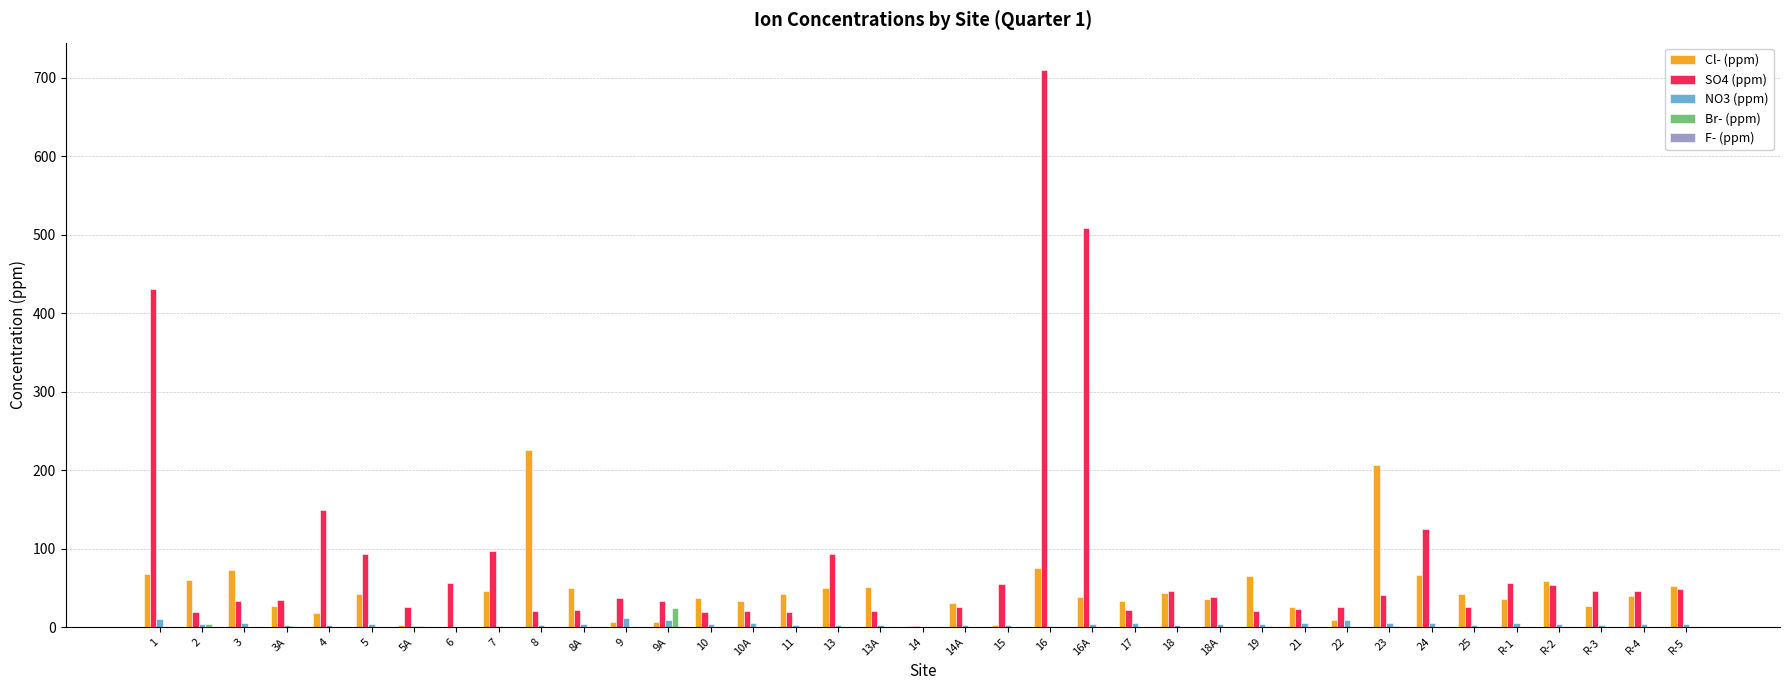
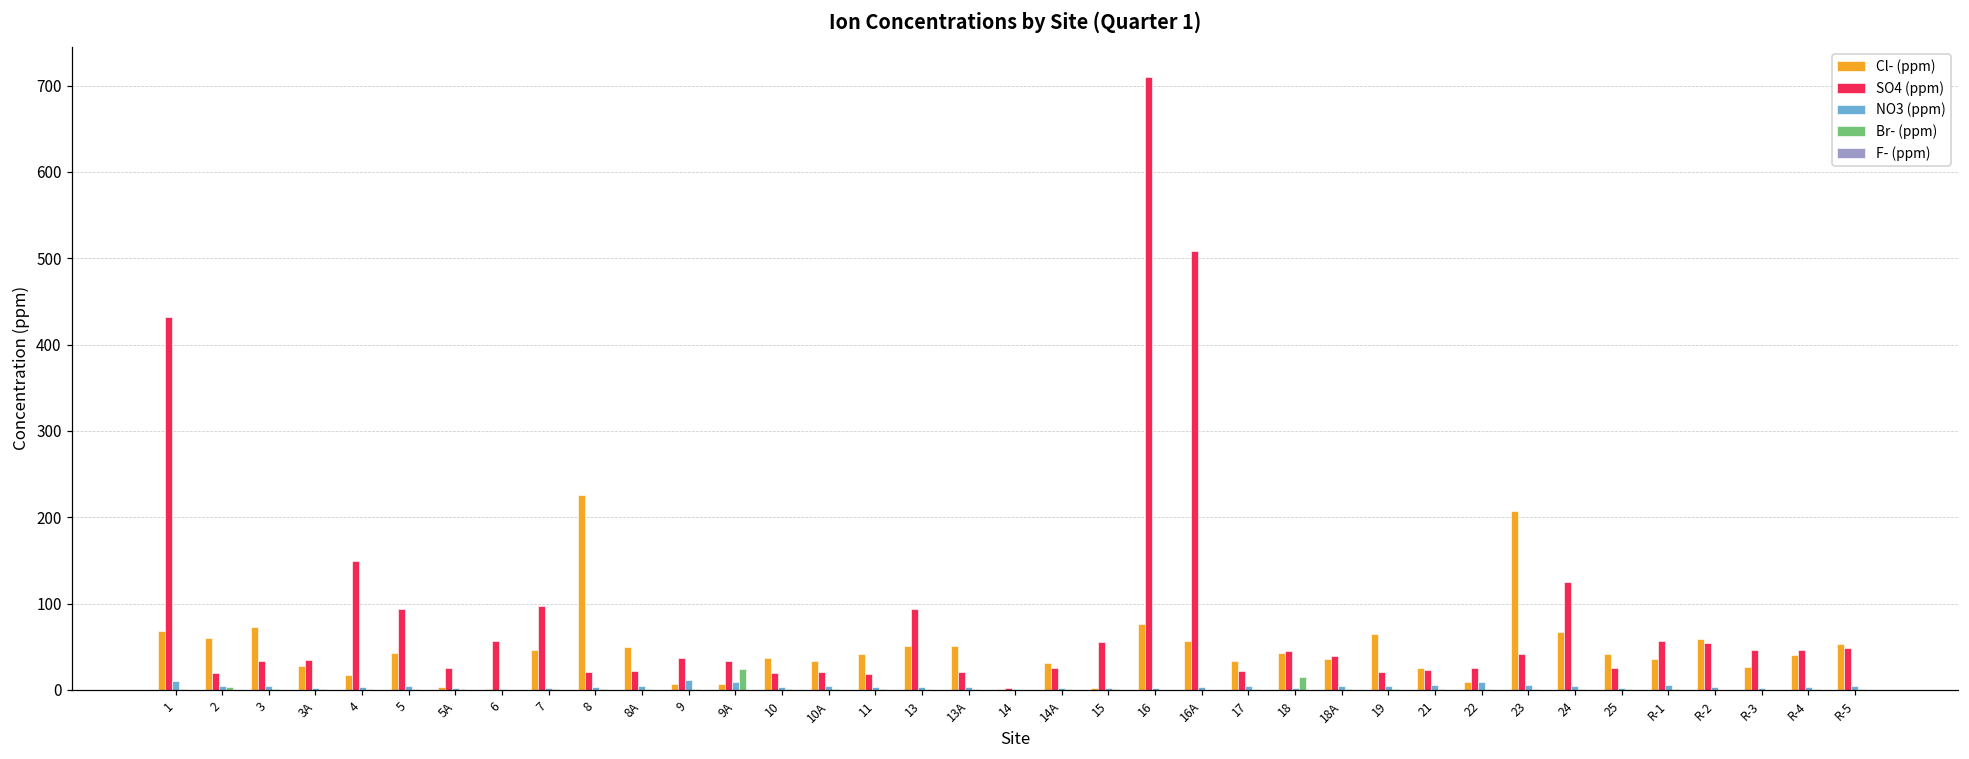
Cl- (ppm), 16A: 40 -> 60
Br- (ppm), 18: 0 -> 20
